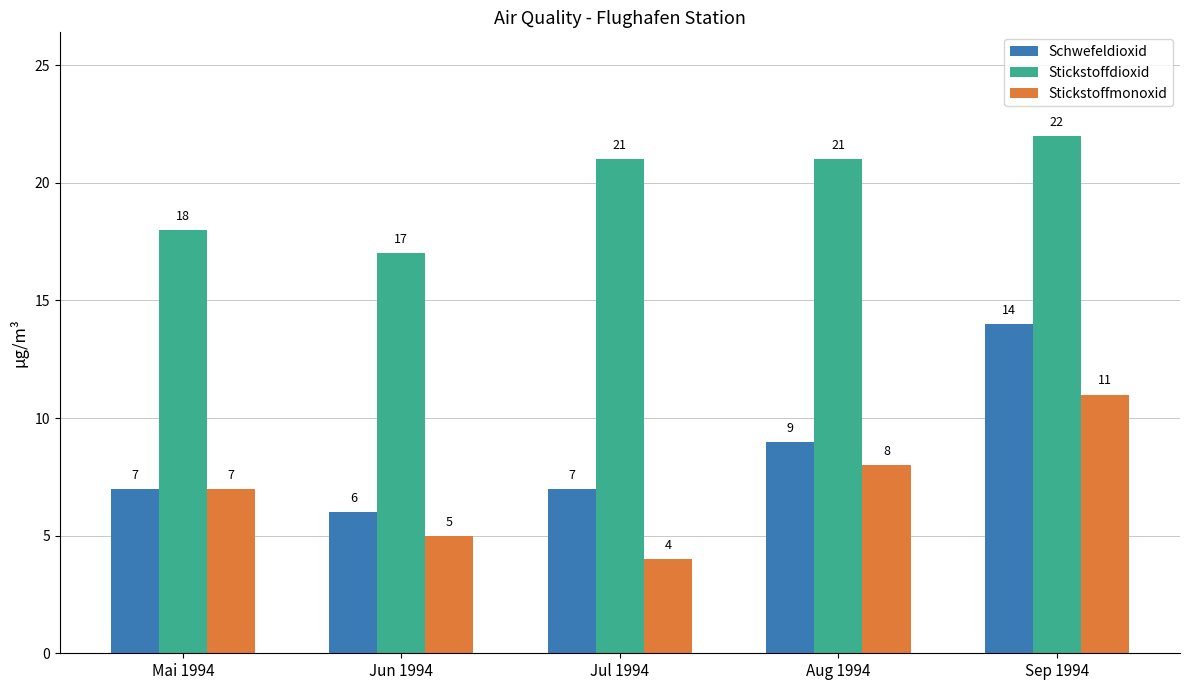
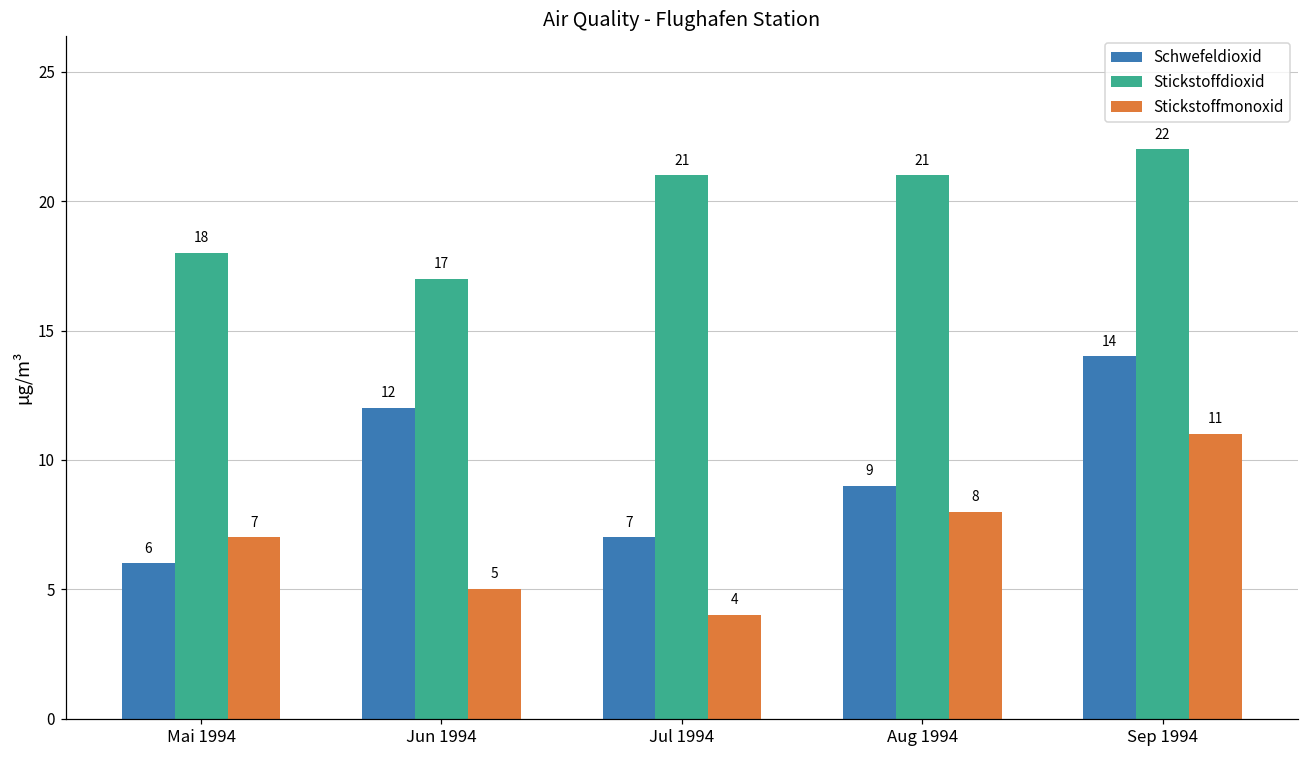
Schwefeldioxid, Mai 1994: 7 -> 6
Schwefeldioxid, Jun 1994: 6 -> 12
